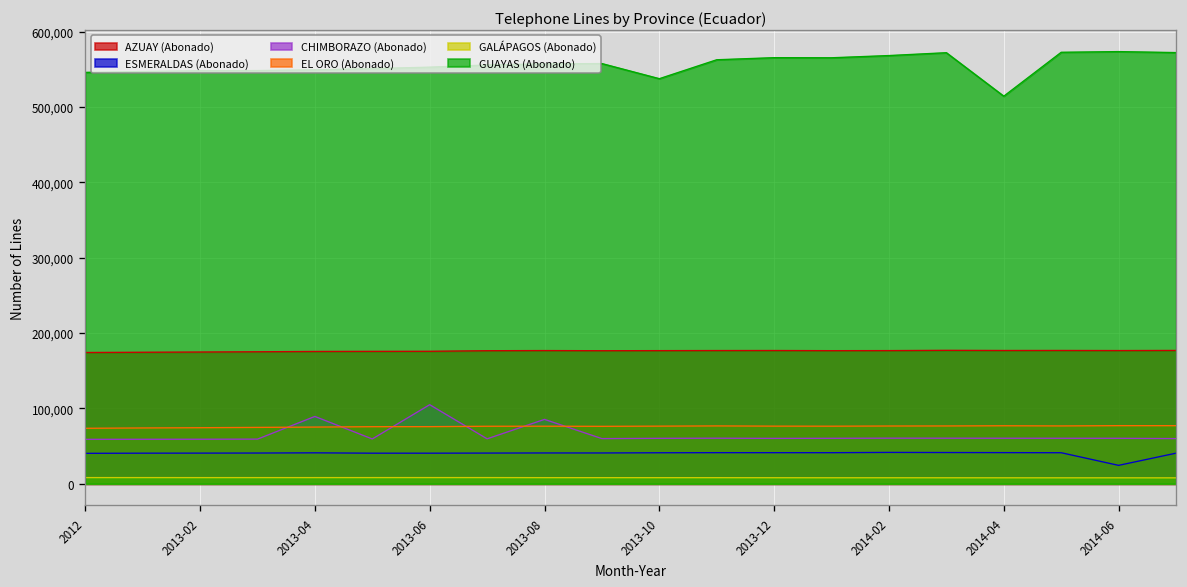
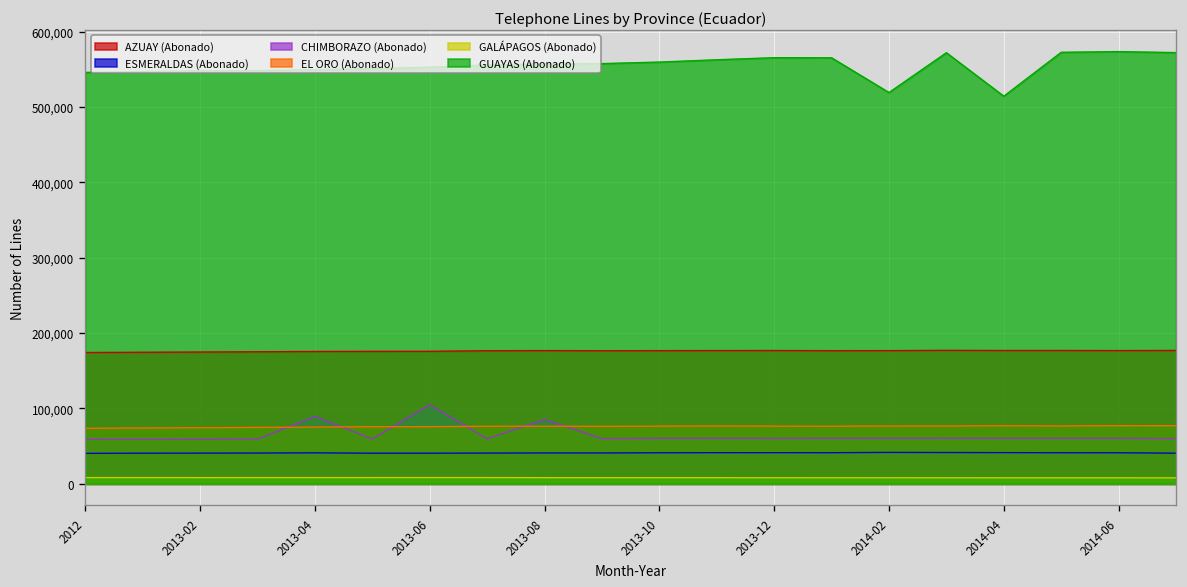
GUAYAS (Abonado), 2013-10: 540,000 -> 560,000
GUAYAS (Abonado), 2014-02: 570,000 -> 520,000
ESMERALDAS (Abonado), 2014-06: 20,000 -> 40,000
